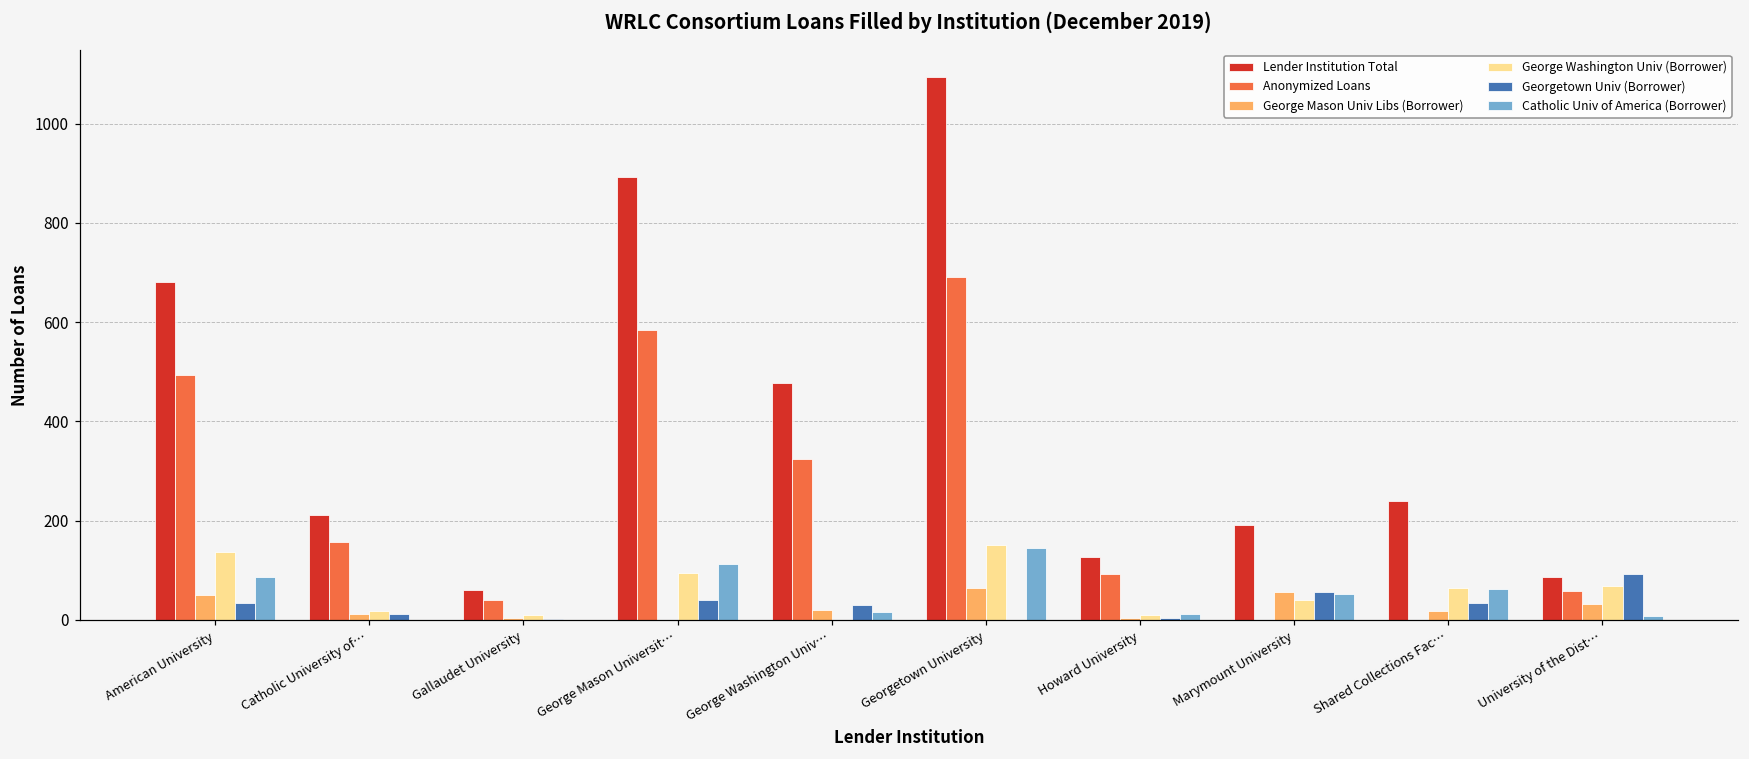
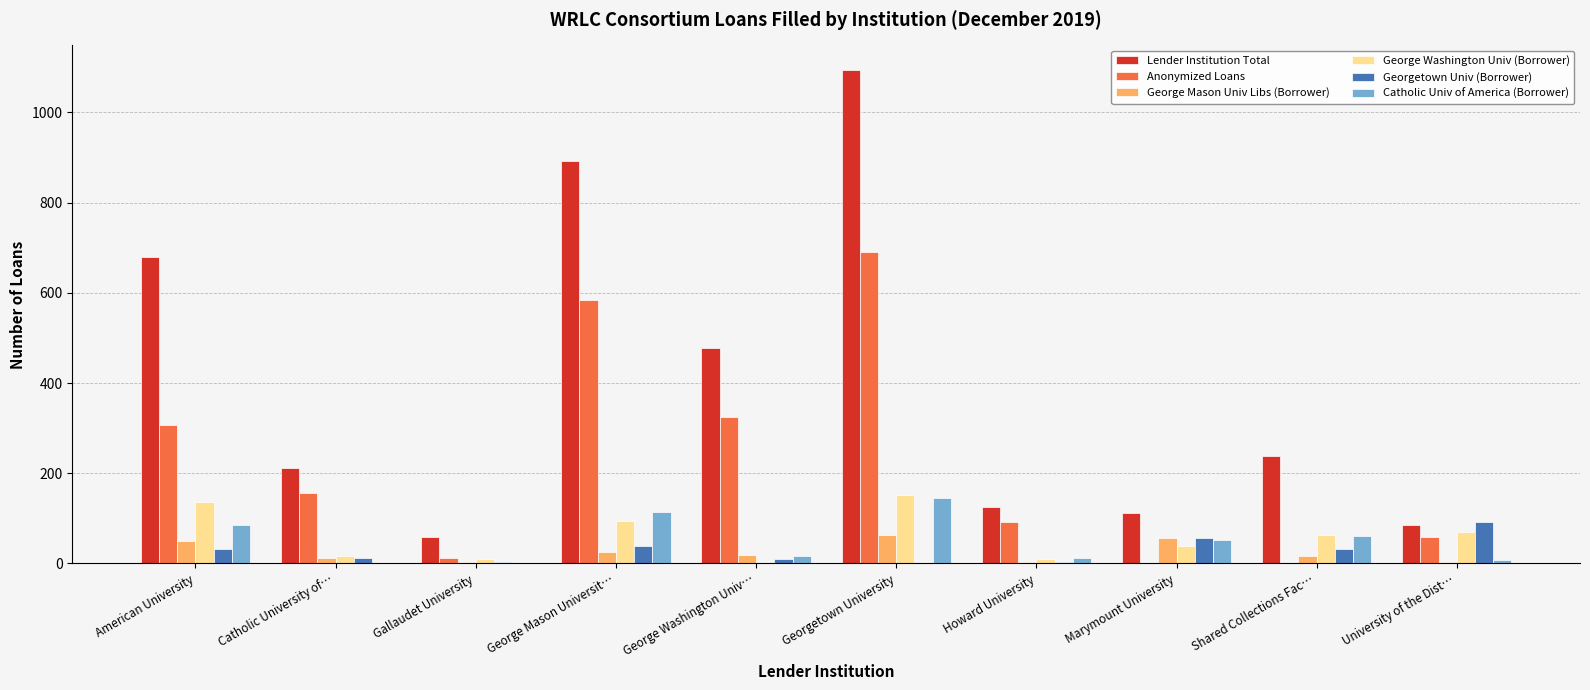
Anonymized Loans, American University: 490 -> 310
Anonymized Loans, Gallaudet University: 40 -> 10
George Mason Univ Libs (Borrower), George Mason Universit…: 0 -> 30
Georgetown Univ (Borrower), George Washington Univ…: 30 -> 10
Lender Institution Total, Marymount University: 190 -> 110
George Mason Univ Libs (Borrower), University of the Dist…: 30 -> 0
